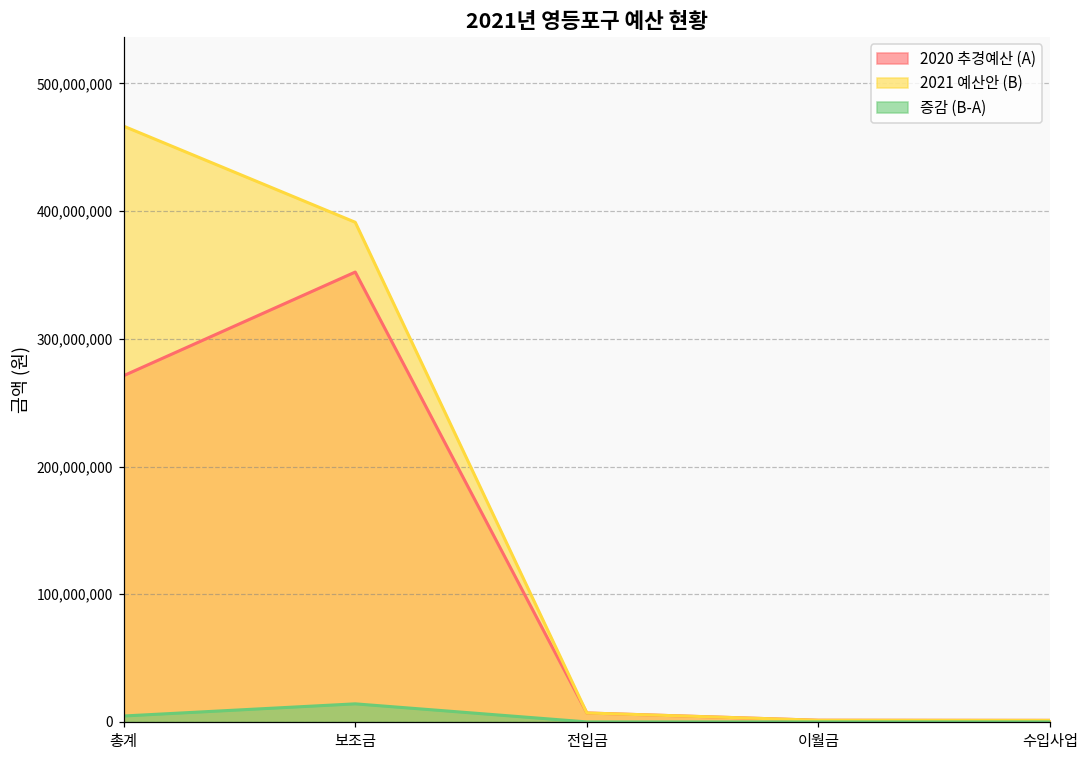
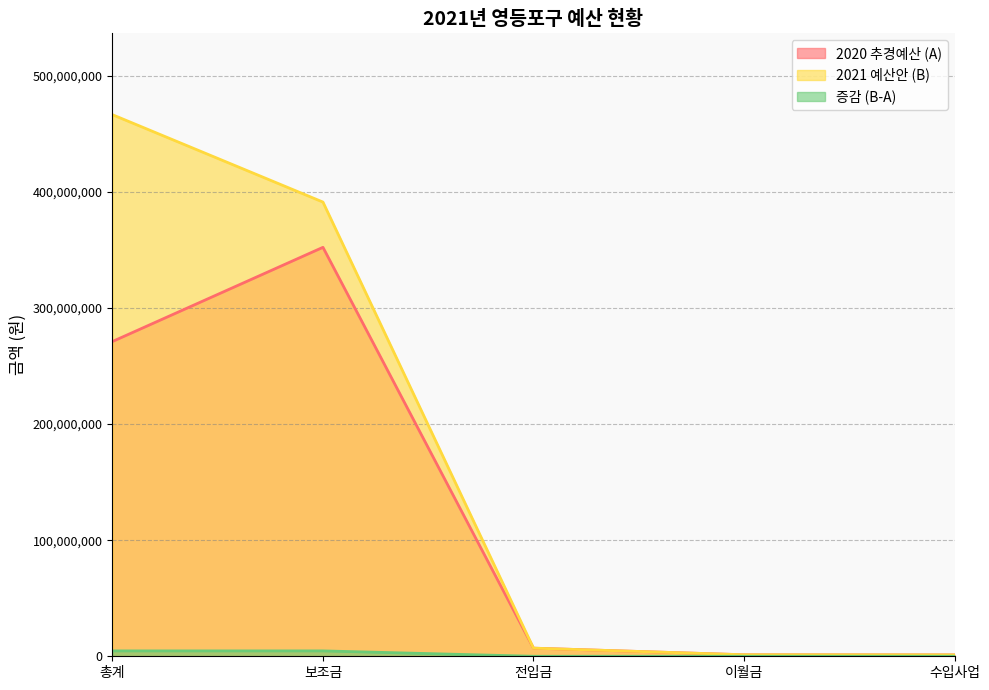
증감 (B-A), 보조금: 14,000,000 -> 5,000,000
